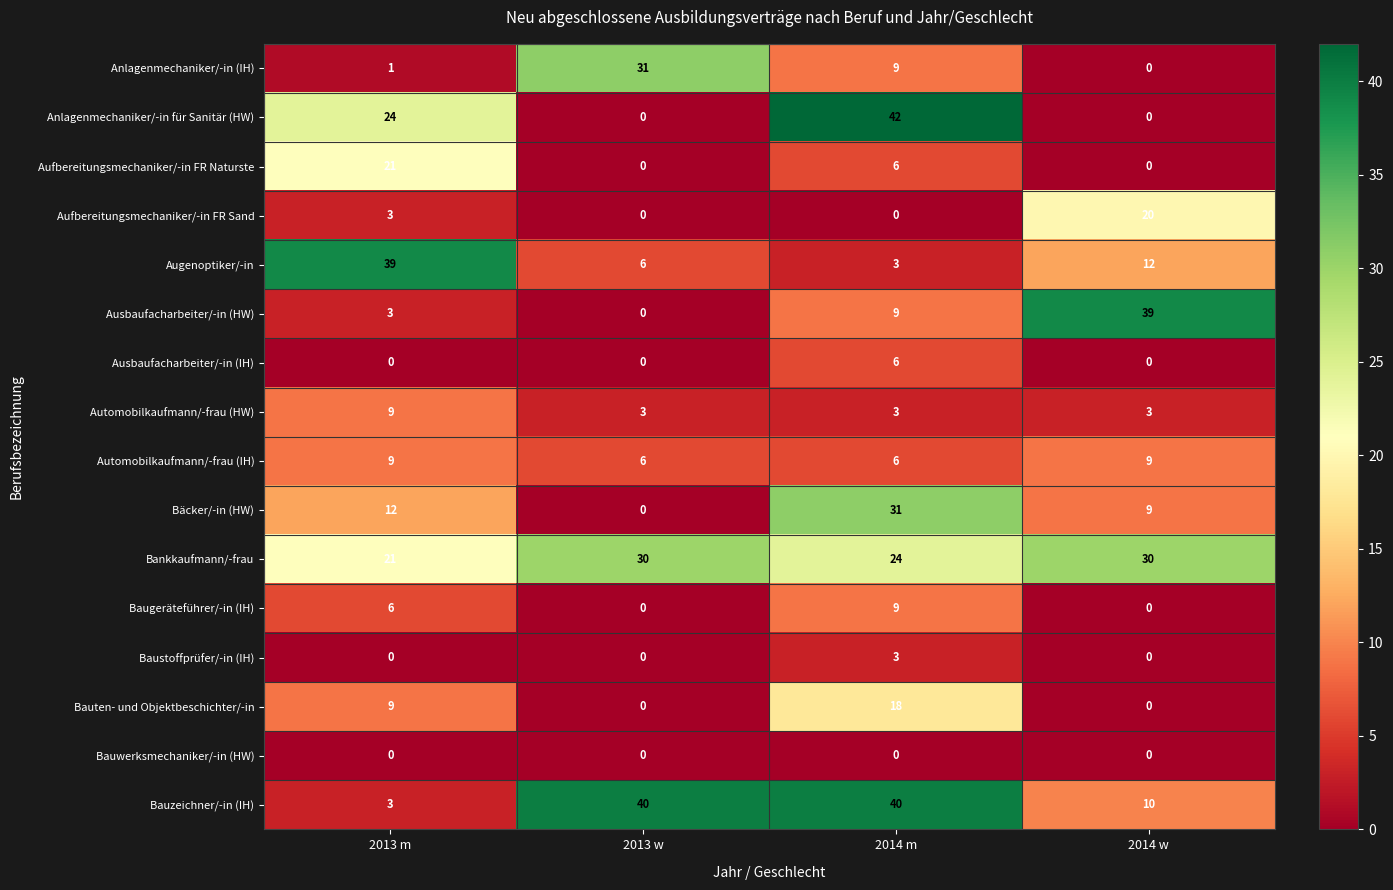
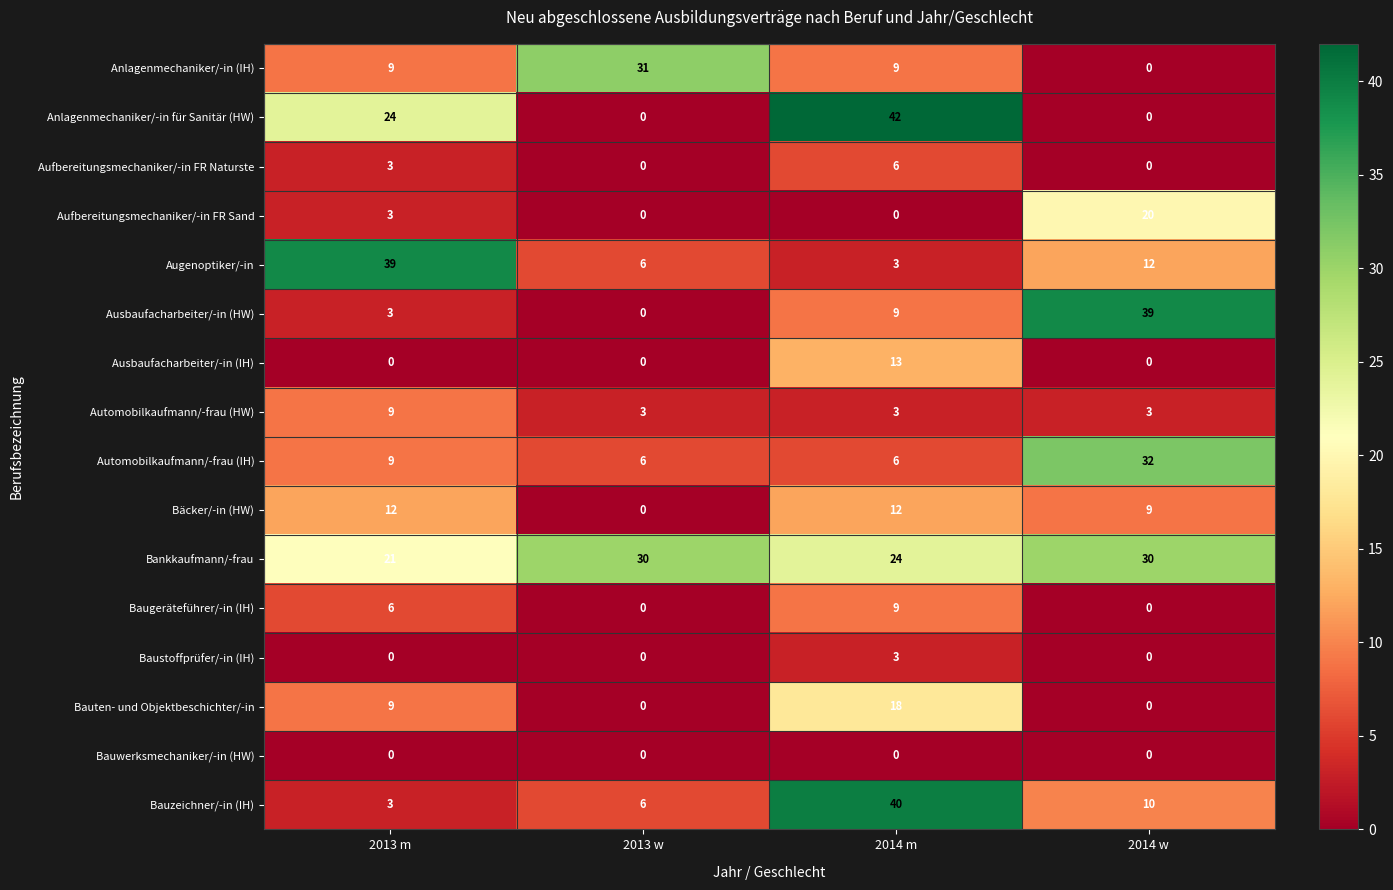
Anlagenmechaniker/-in (IH), 2013 m: 1 -> 9
Aufbereitungsmechaniker/-in FR Naturste, 2013 m: 21 -> 3
Ausbaufacharbeiter/-in (IH), 2014 m: 6 -> 13
Automobilkaufmann/-frau (IH), 2014 w: 9 -> 32
Bäcker/-in (HW), 2014 m: 31 -> 12
Bauzeichner/-in (IH), 2013 w: 40 -> 6
